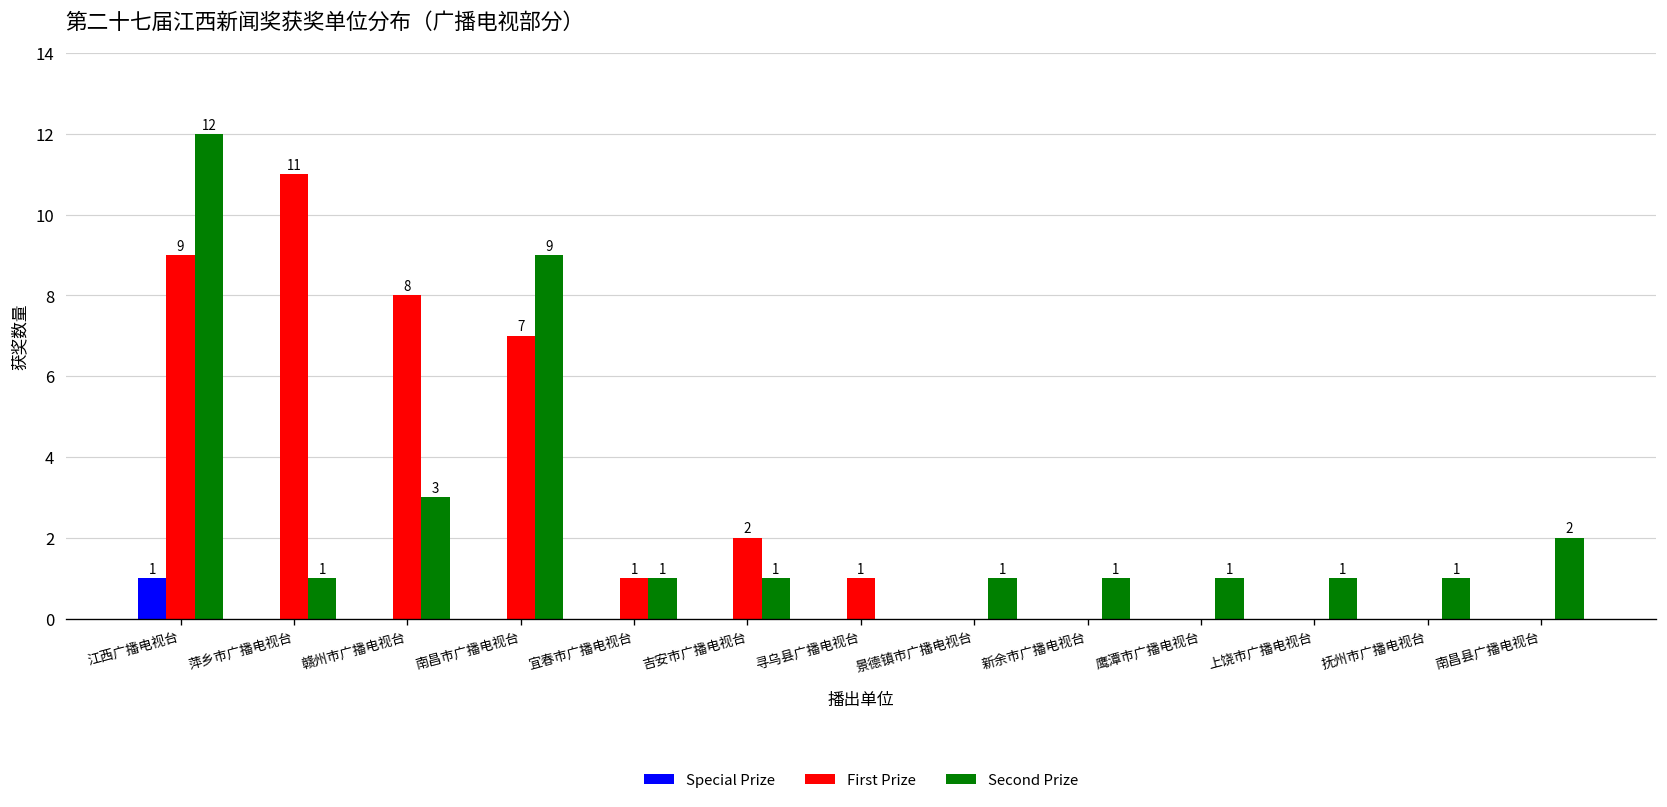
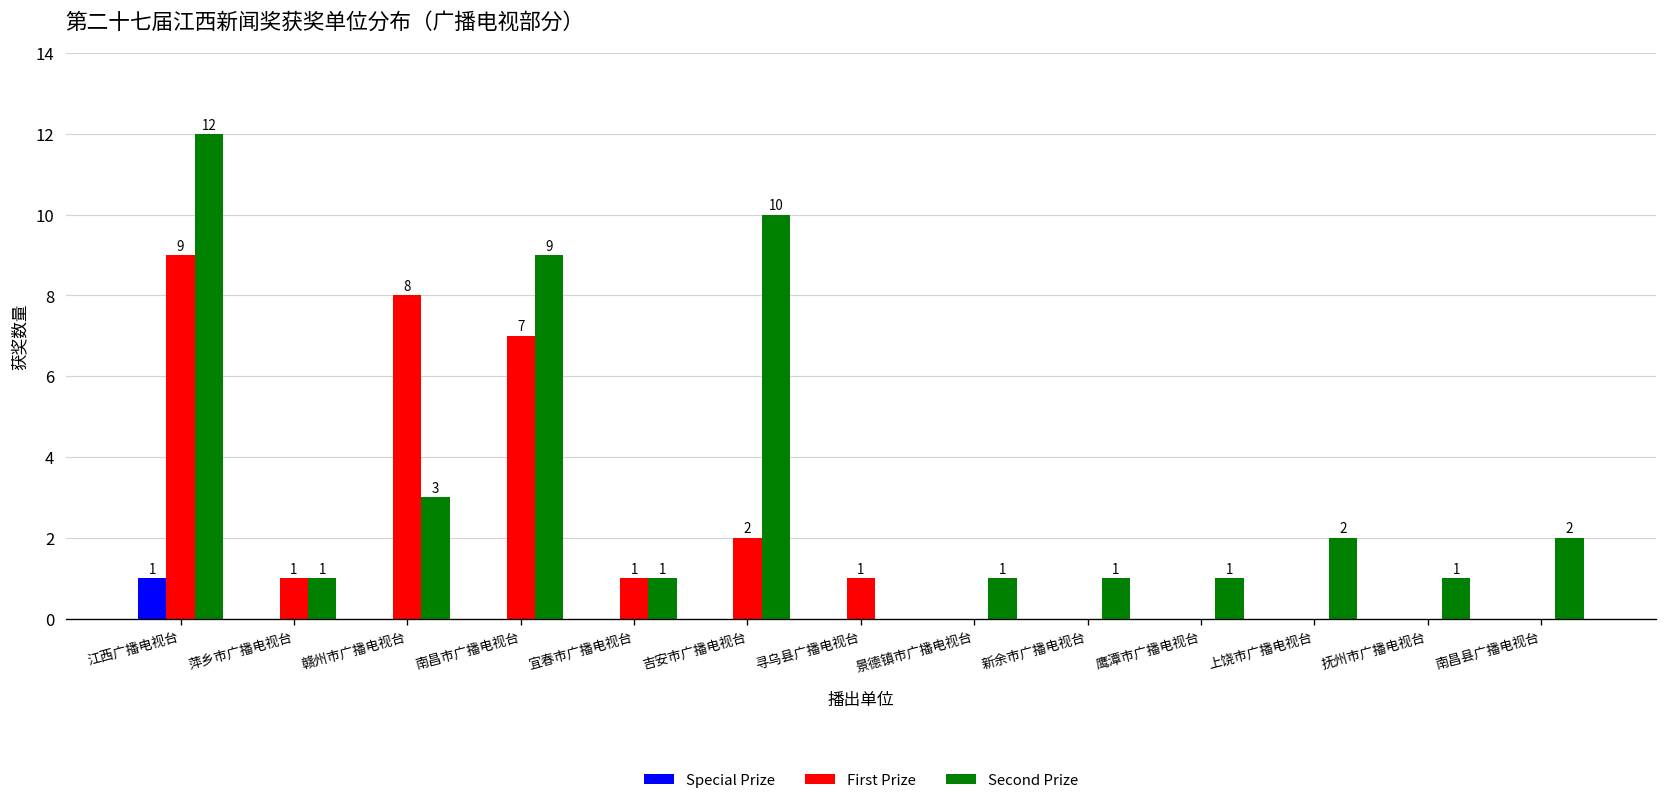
First Prize, 萍乡市广播电视台: 11 -> 1
Second Prize, 吉安市广播电视台: 1 -> 10
Second Prize, 上饶市广播电视台: 1 -> 2
